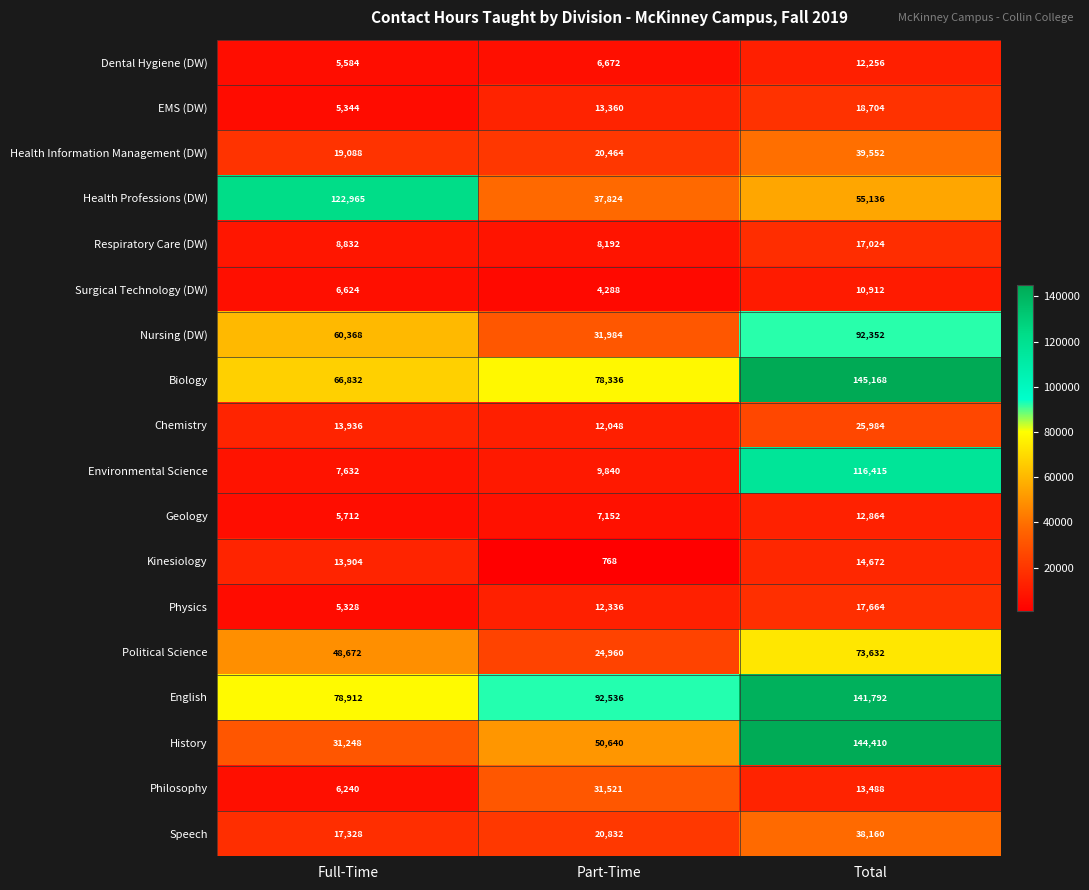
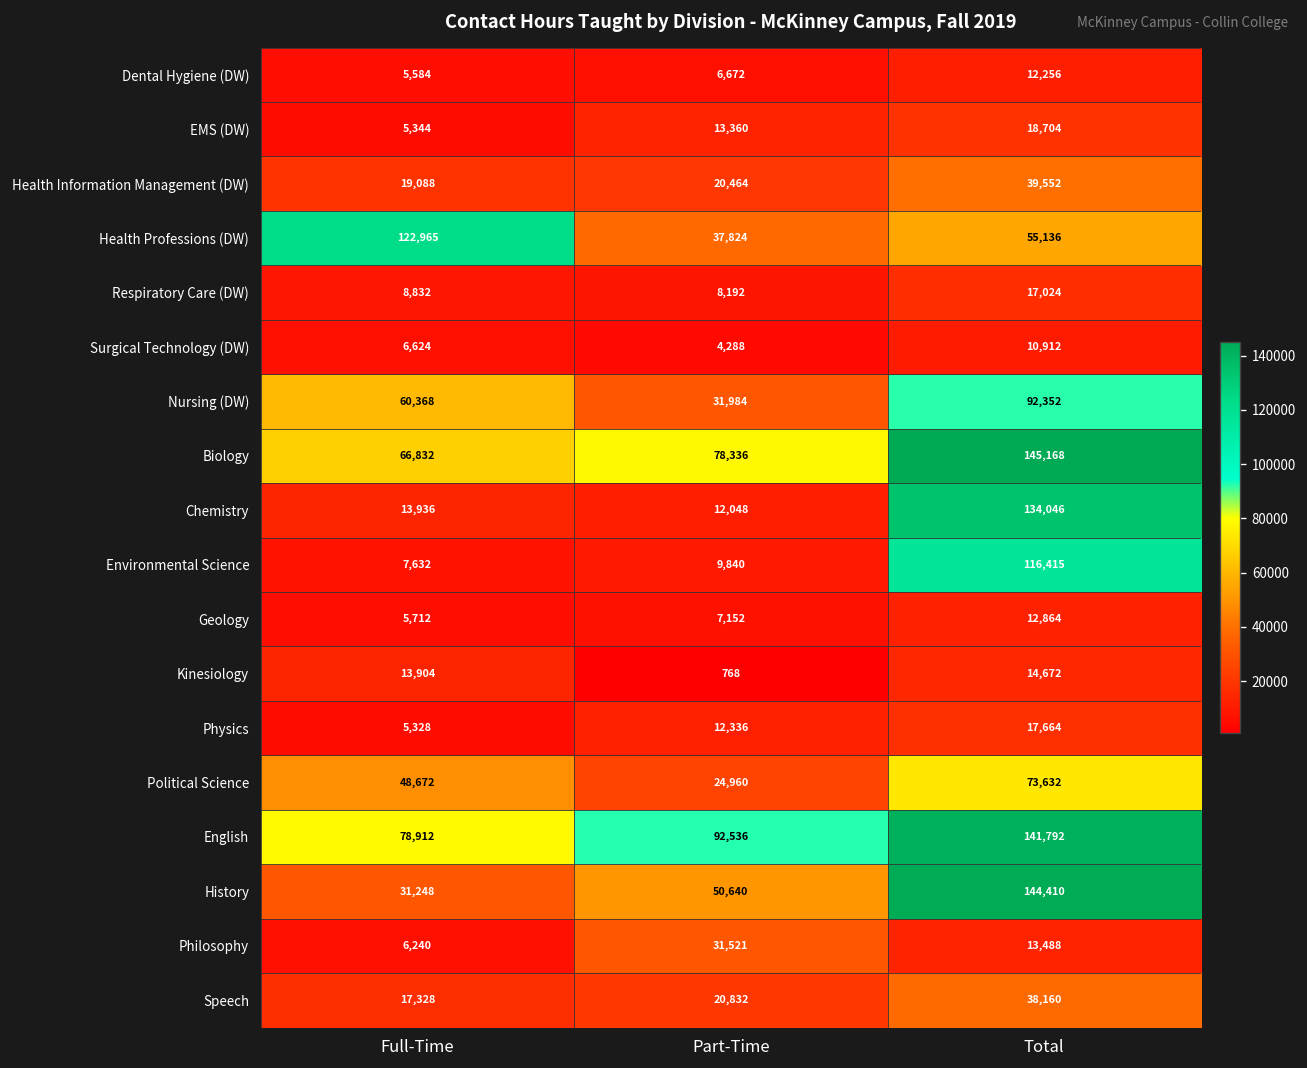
Chemistry, Total: 25,984 -> 134,046
